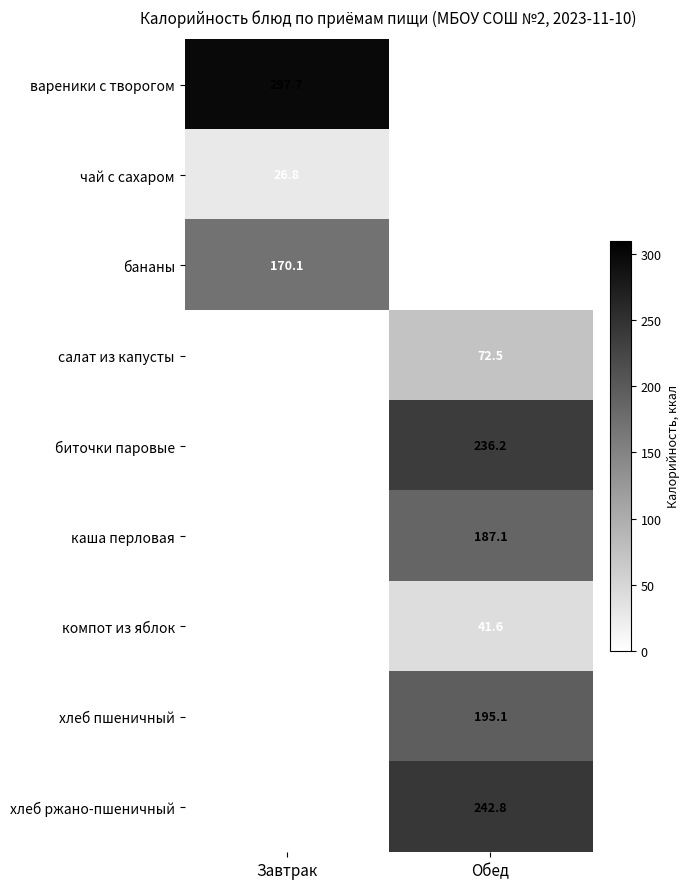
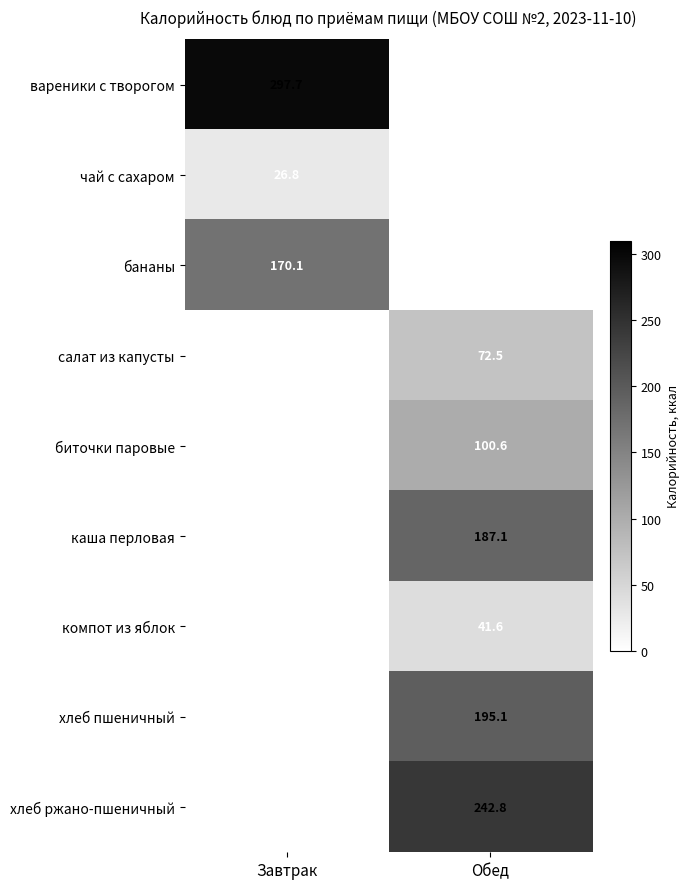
биточки паровые, Обед: 236.2 -> 100.6
